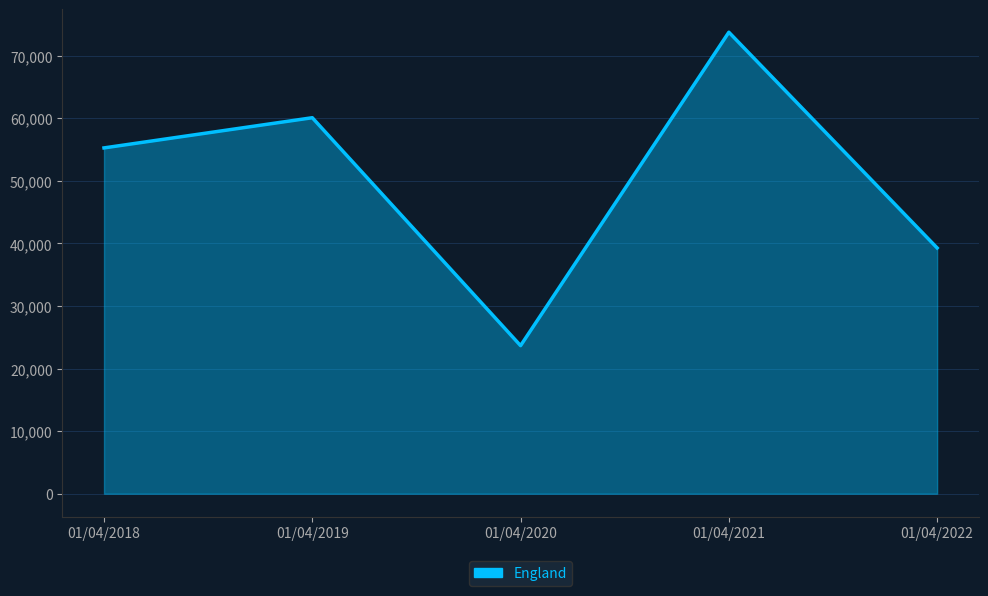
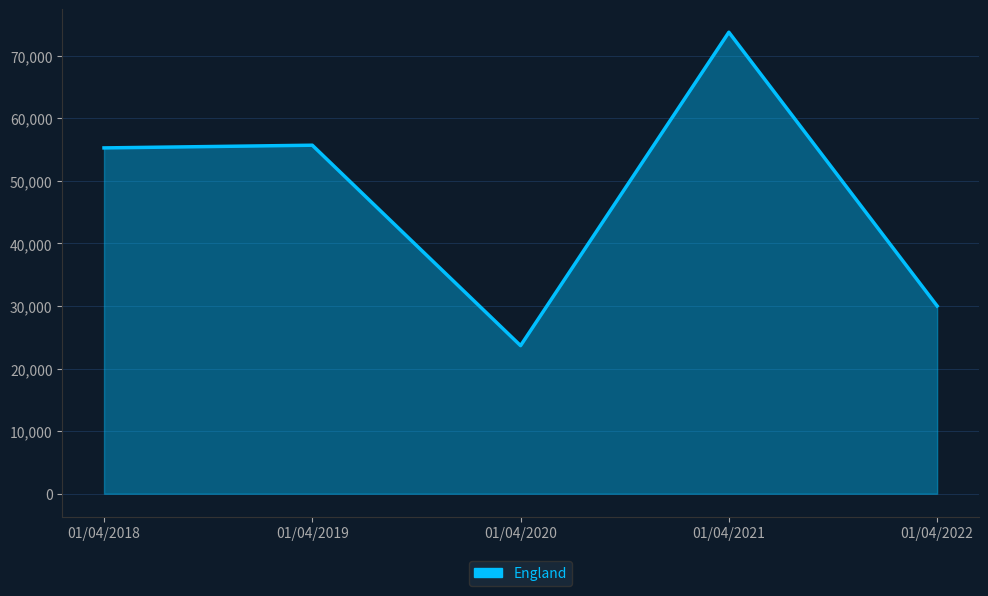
01/04/2019: 60,000 -> 56,000
01/04/2022: 39,000 -> 30,000
